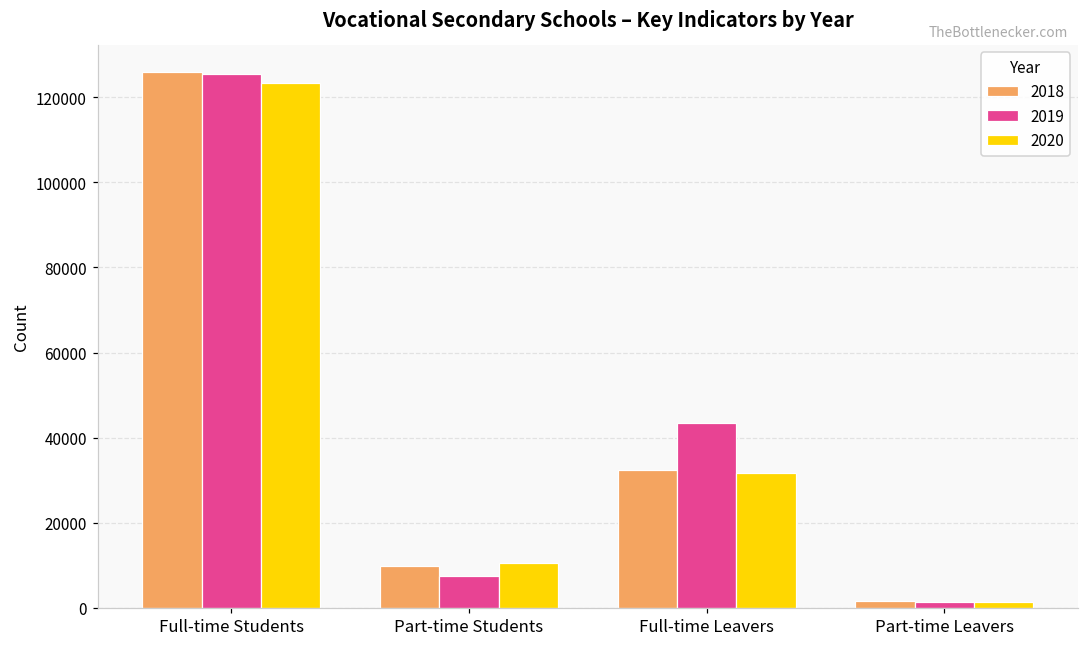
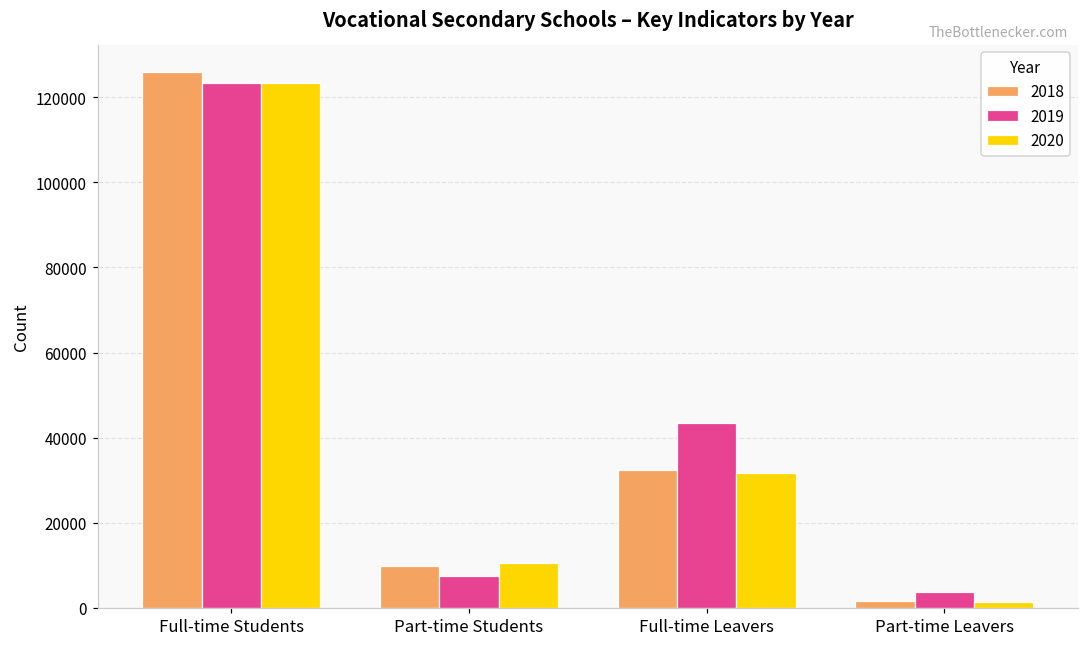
2019, Full-time Students: 126000 -> 123000
2019, Part-time Leavers: 1000 -> 4000
